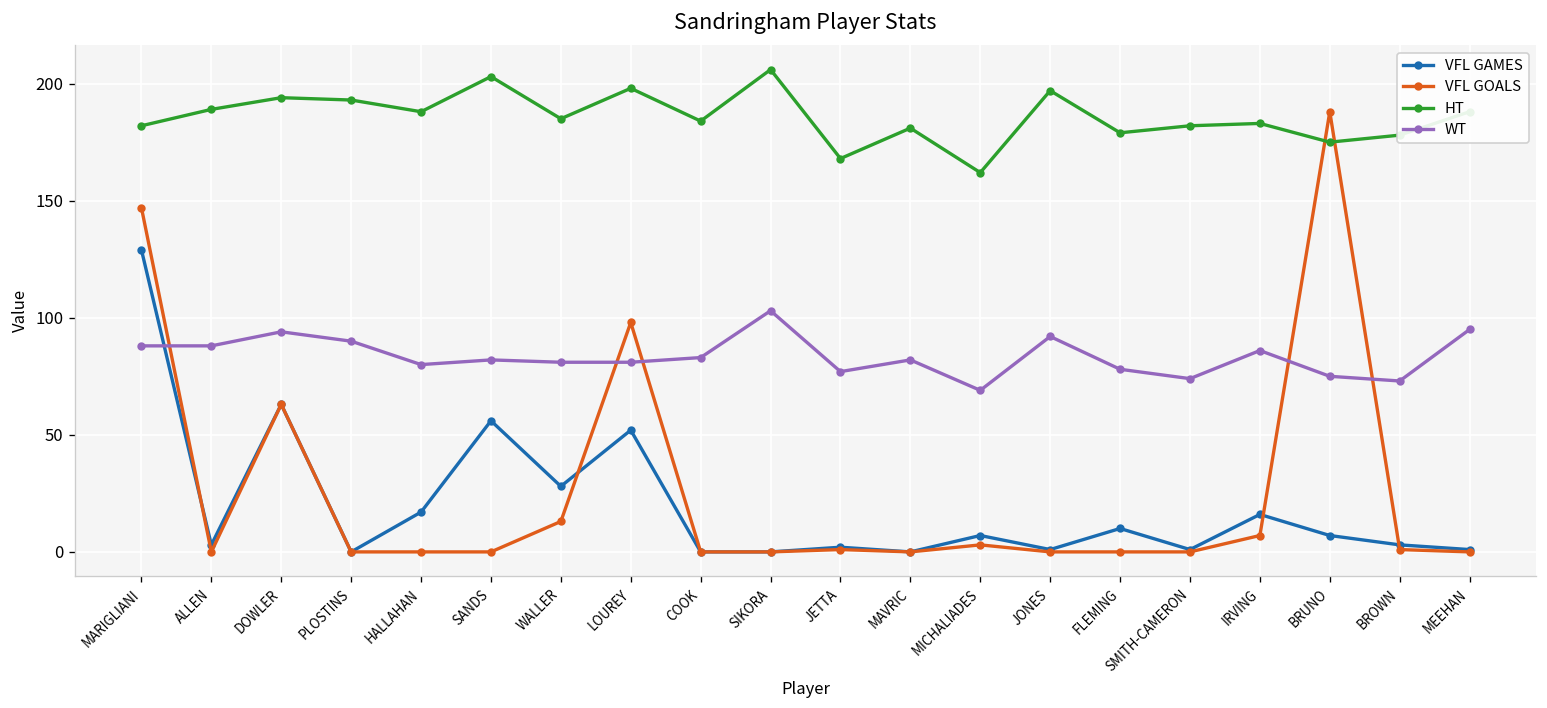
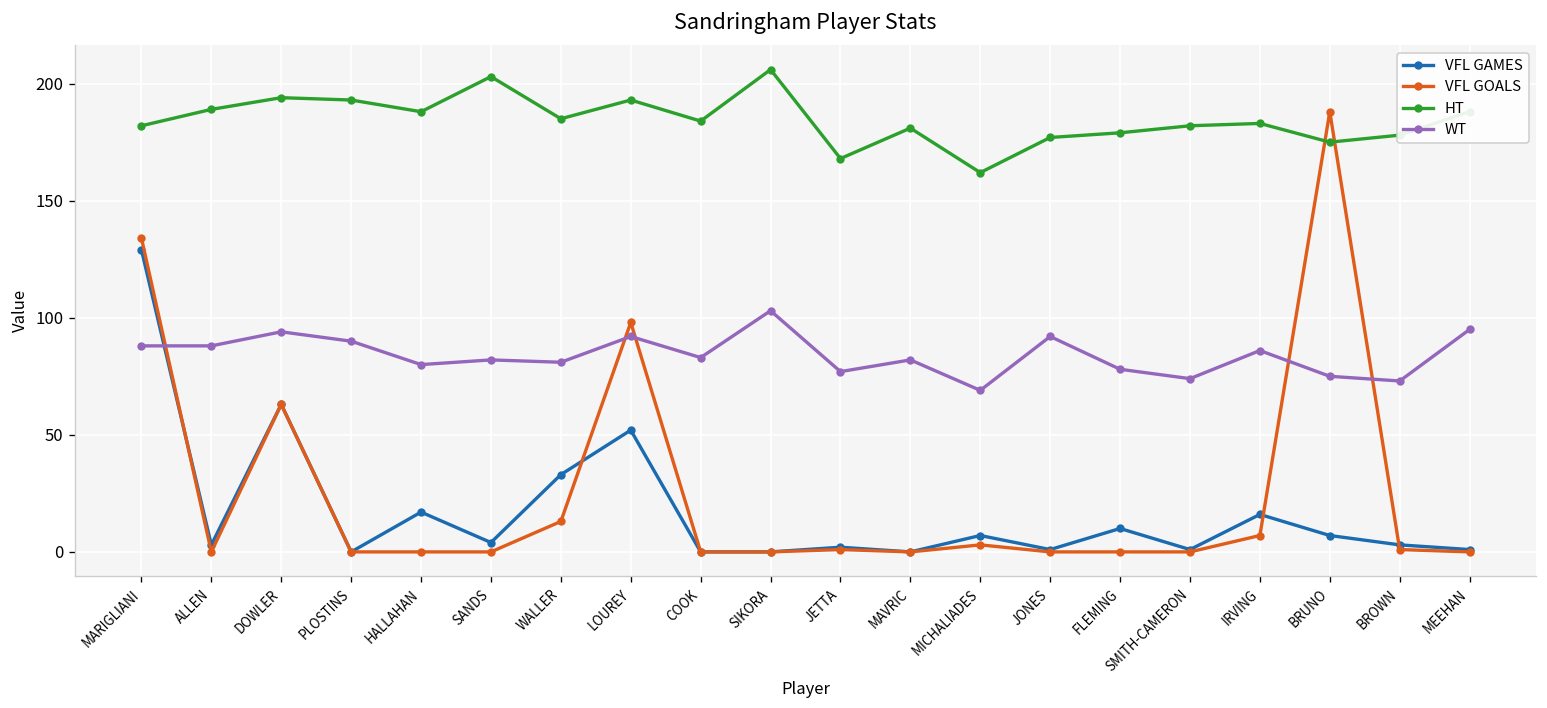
VFL GOALS, MARIGLIANI: 147 -> 134
VFL GAMES, SANDS: 56 -> 4
VFL GAMES, WALLER: 28 -> 33
HT, LOUREY: 198 -> 193
WT, LOUREY: 81 -> 92
HT, JONES: 197 -> 177
